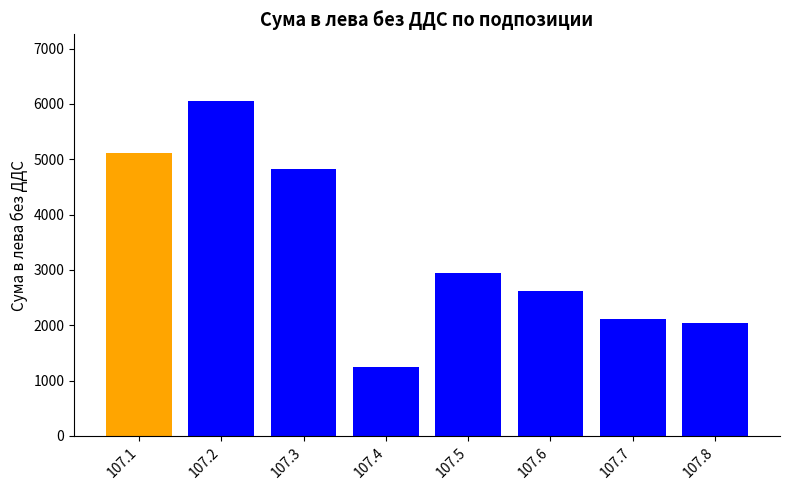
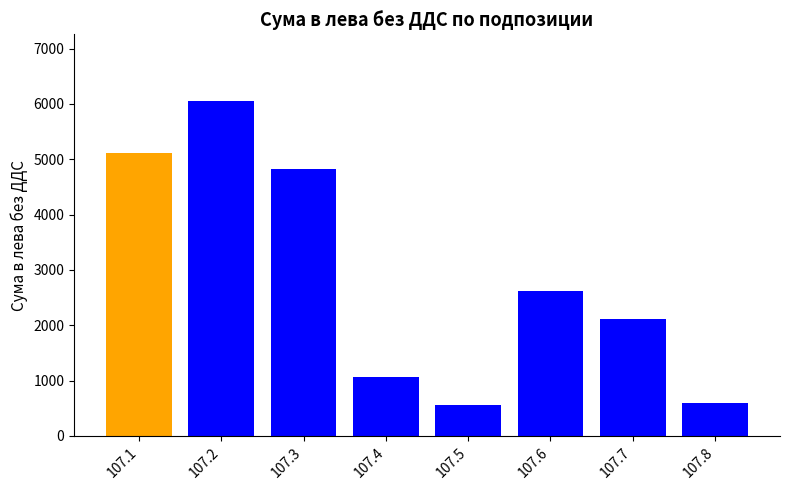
107.4: 1200 -> 1100
107.5: 2900 -> 600
107.8: 2000 -> 600
